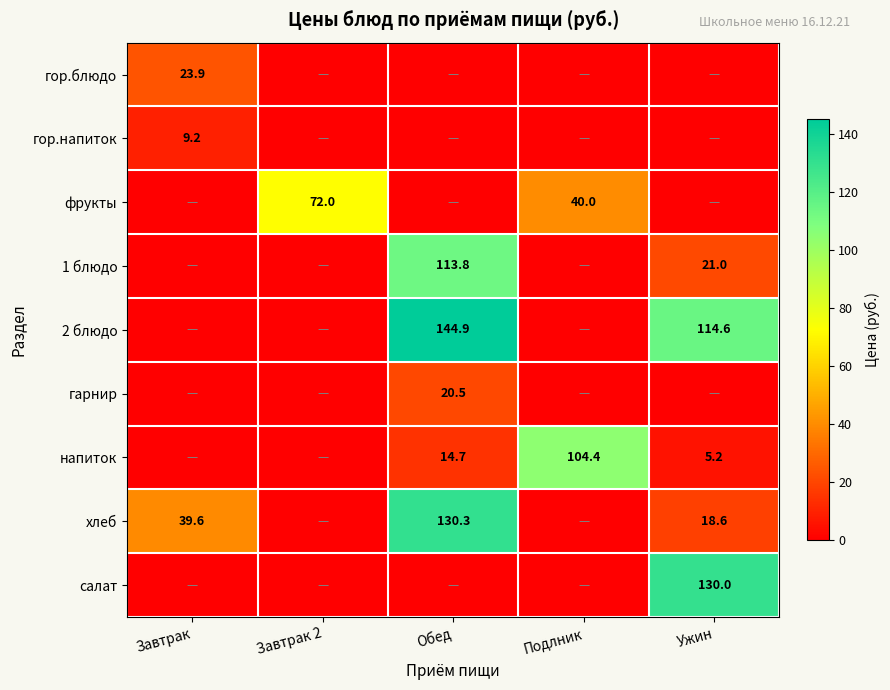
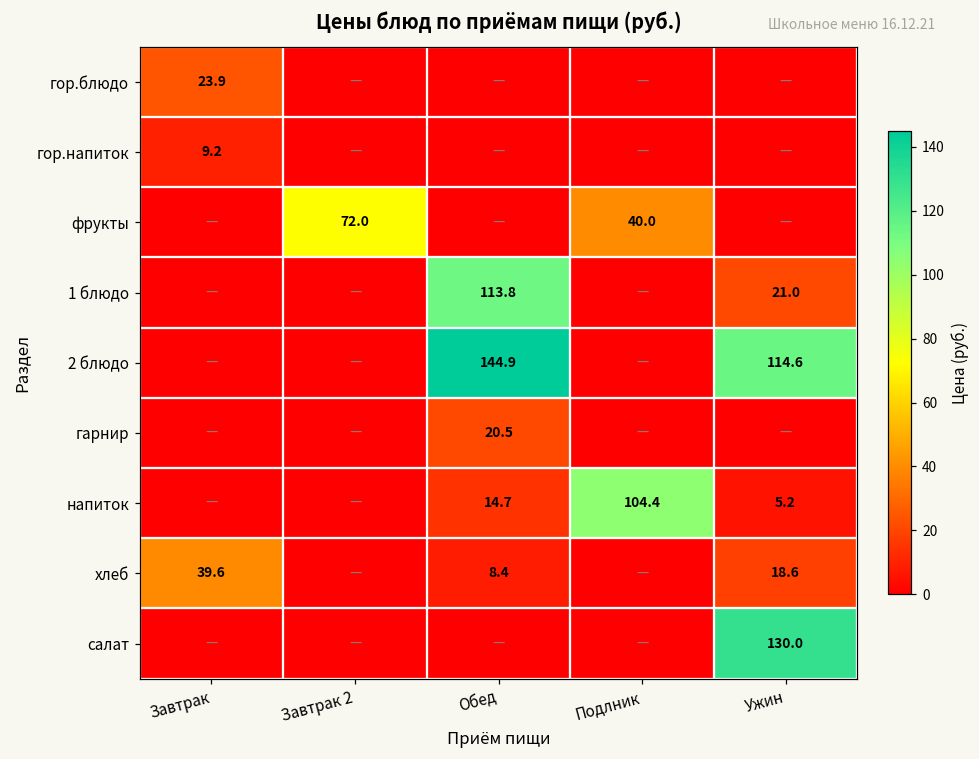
хлеб, Обед: 130.3 -> 8.4
